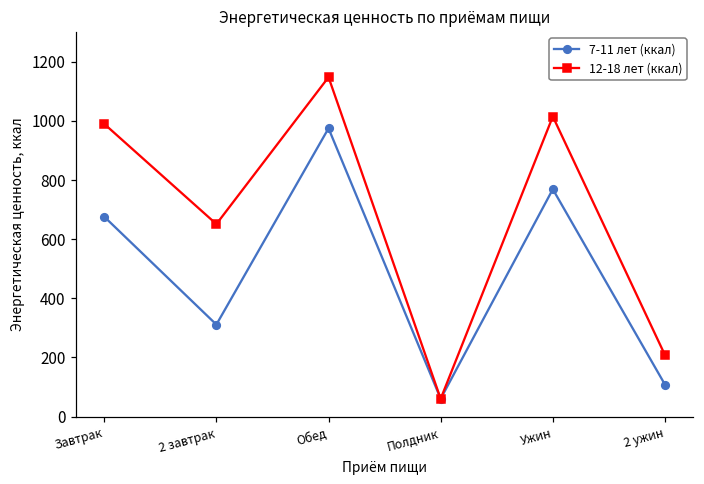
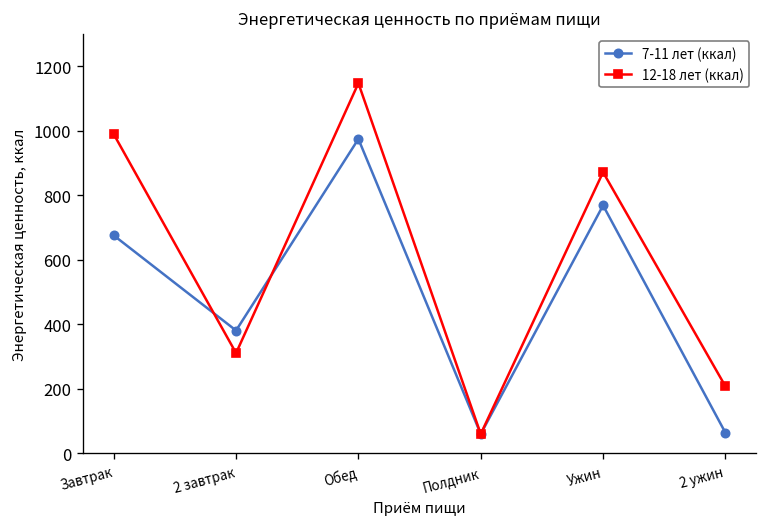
7-11 лет (ккал), 2 завтрак: 310 -> 380
12-18 лет (ккал), 2 завтрак: 650 -> 310
12-18 лет (ккал), Ужин: 1020 -> 870
7-11 лет (ккал), 2 ужин: 110 -> 60
